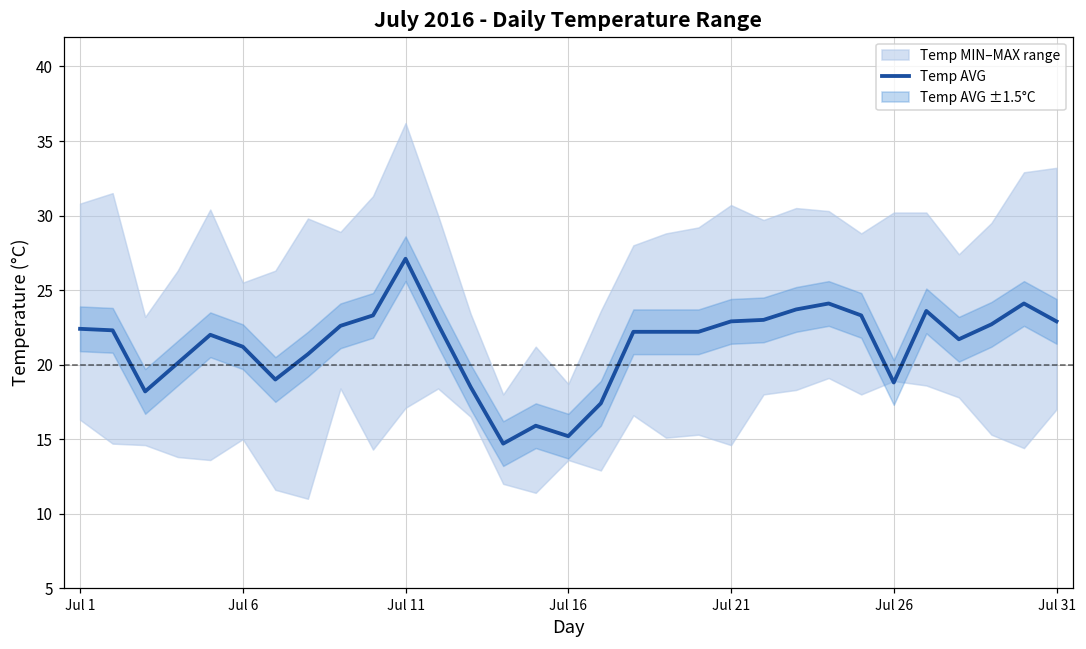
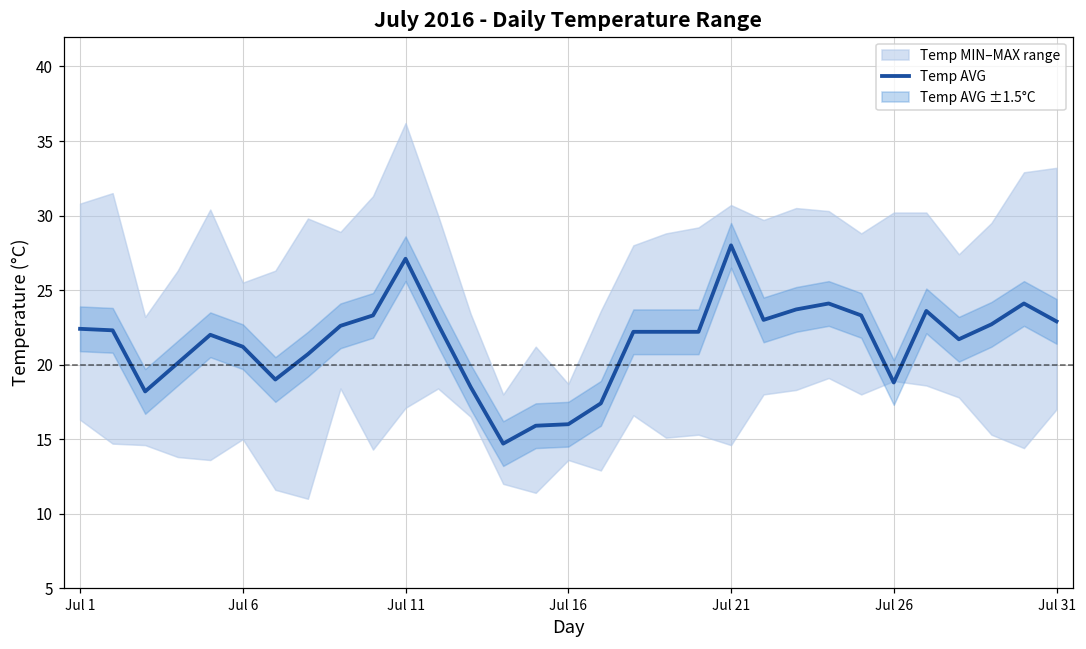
Temp AVG, Jul 16: 15.2 -> 16.0
Temp AVG, Jul 21: 22.9 -> 28.0
